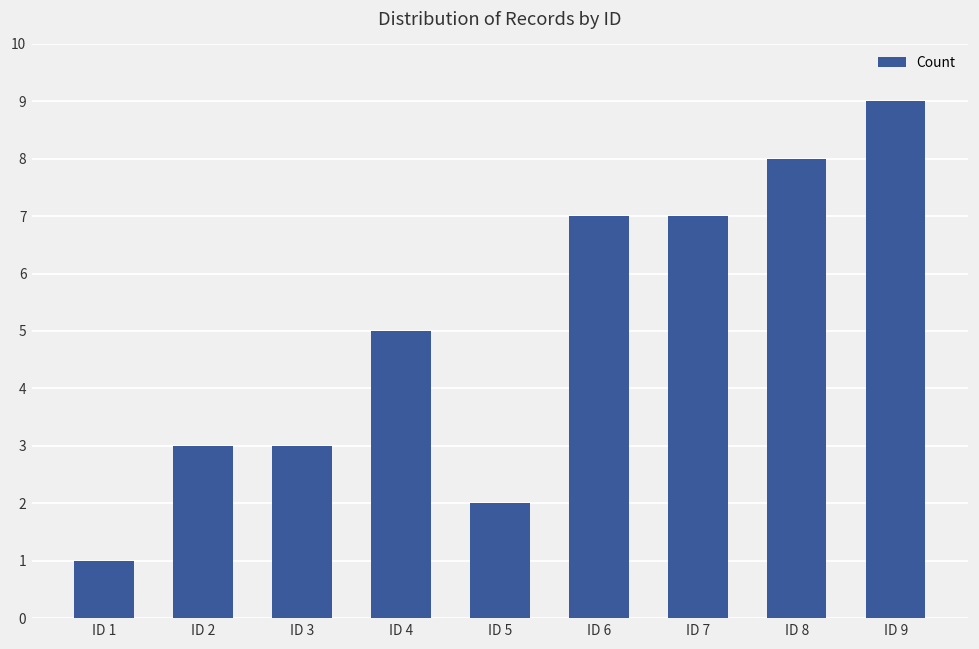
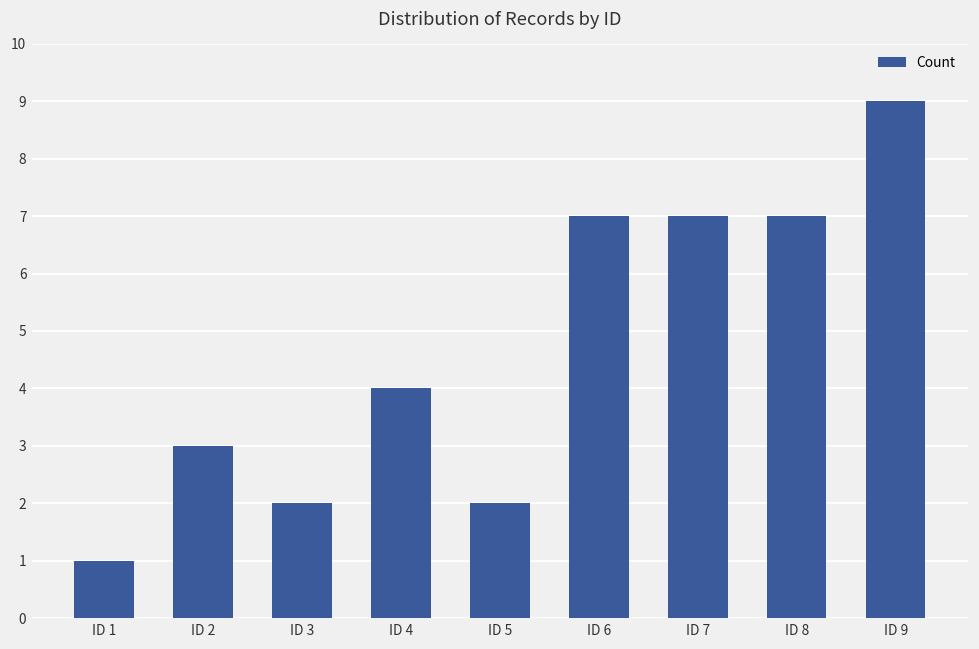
ID 3: 3 -> 2
ID 4: 5 -> 4
ID 8: 8 -> 7
